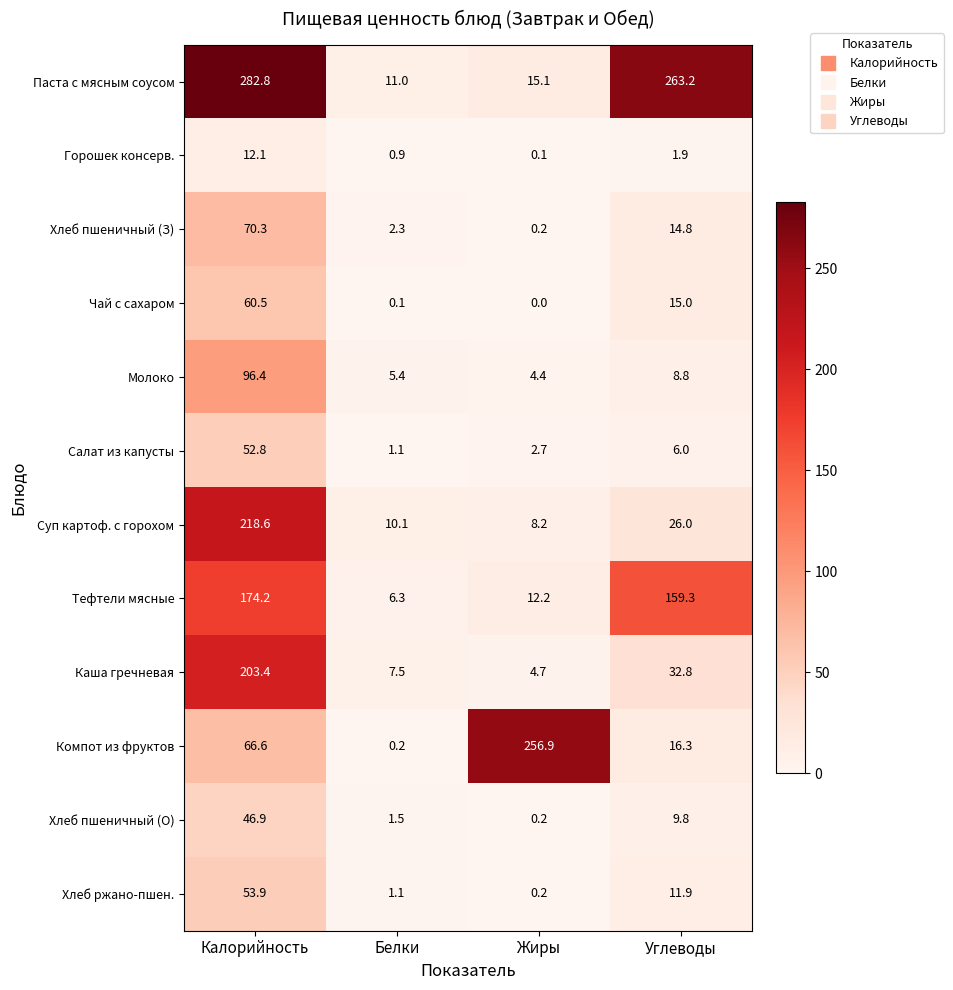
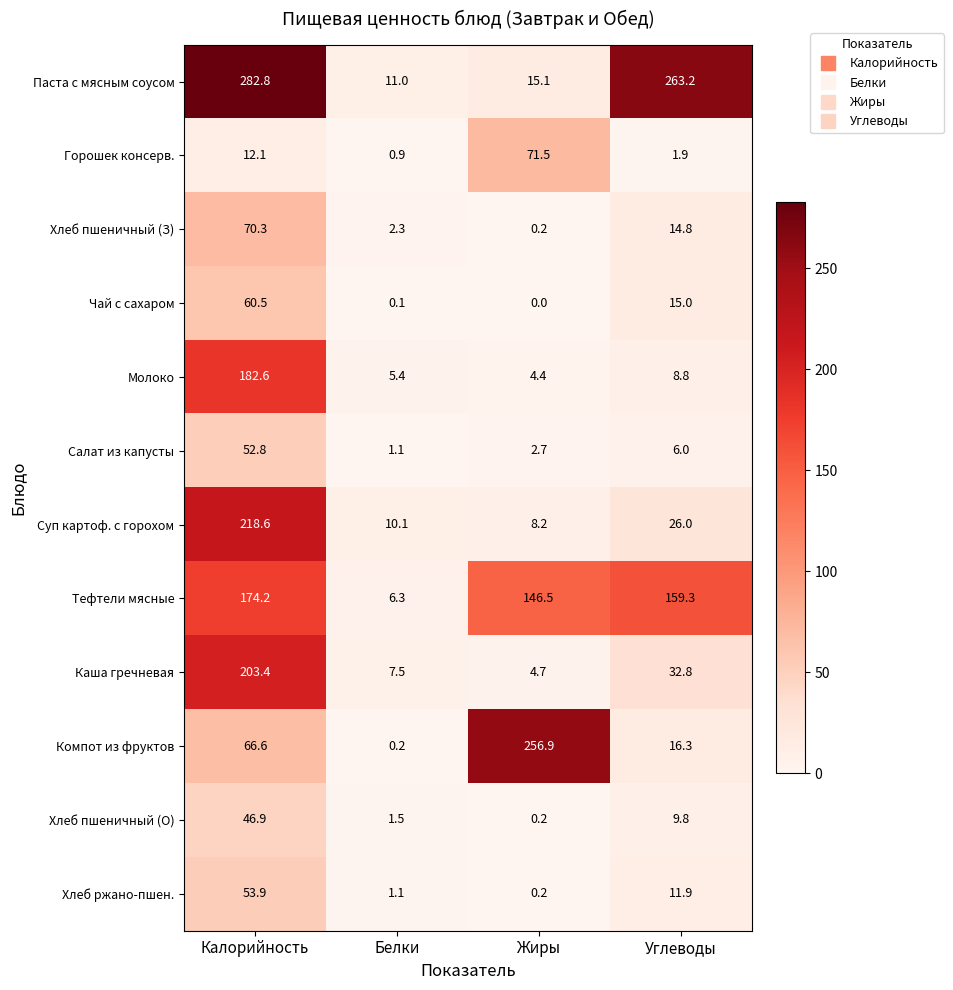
Горошек консерв., Жиры: 0.1 -> 71.5
Молоко, Калорийность: 96.4 -> 182.6
Тефтели мясные, Жиры: 12.2 -> 146.5
